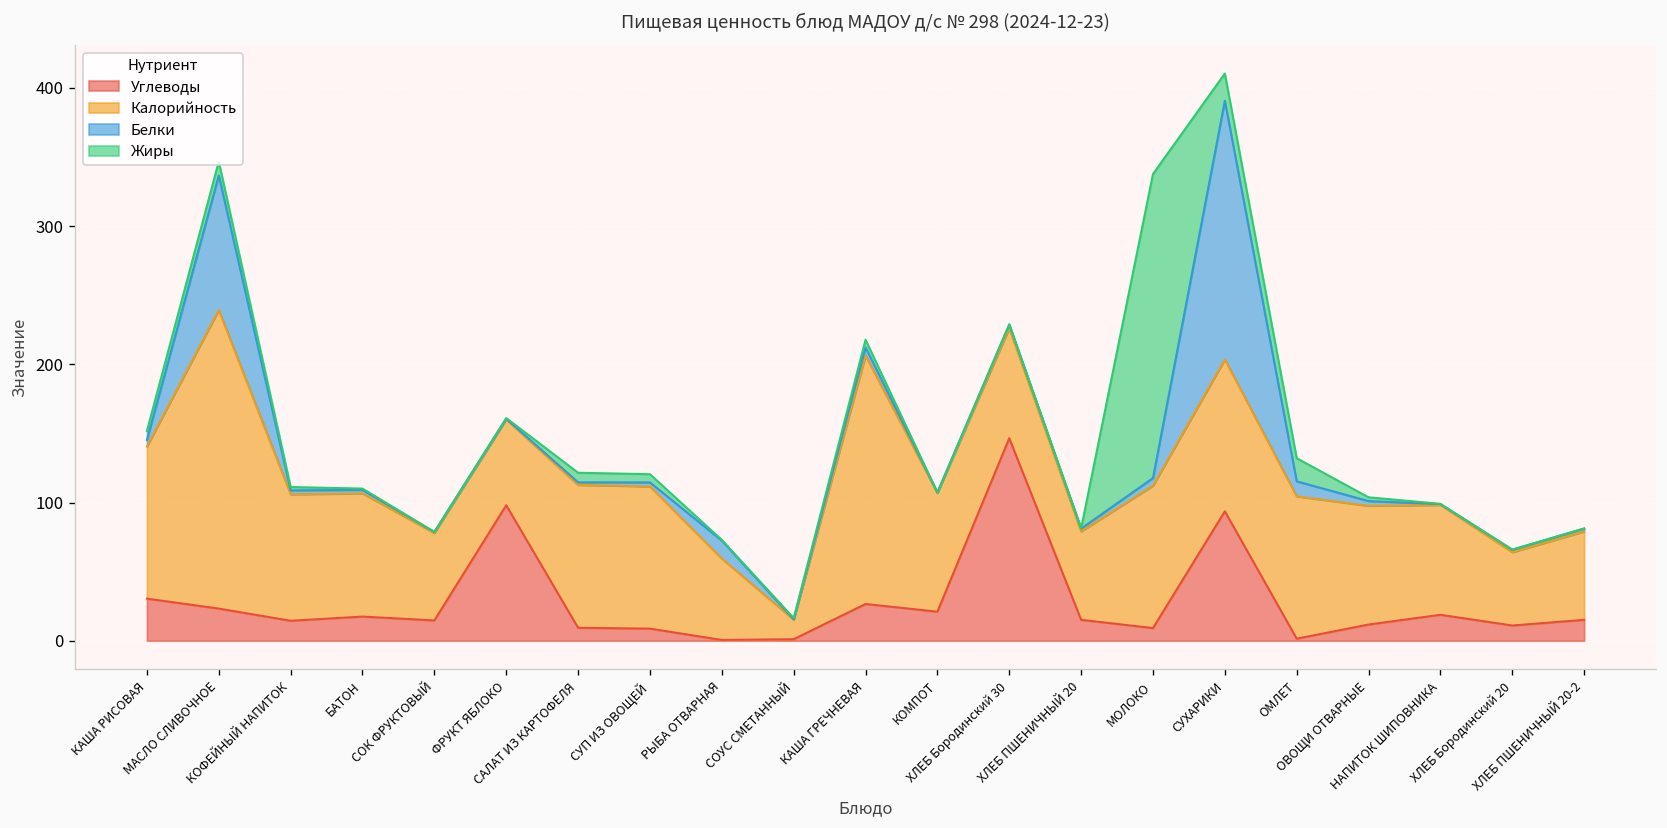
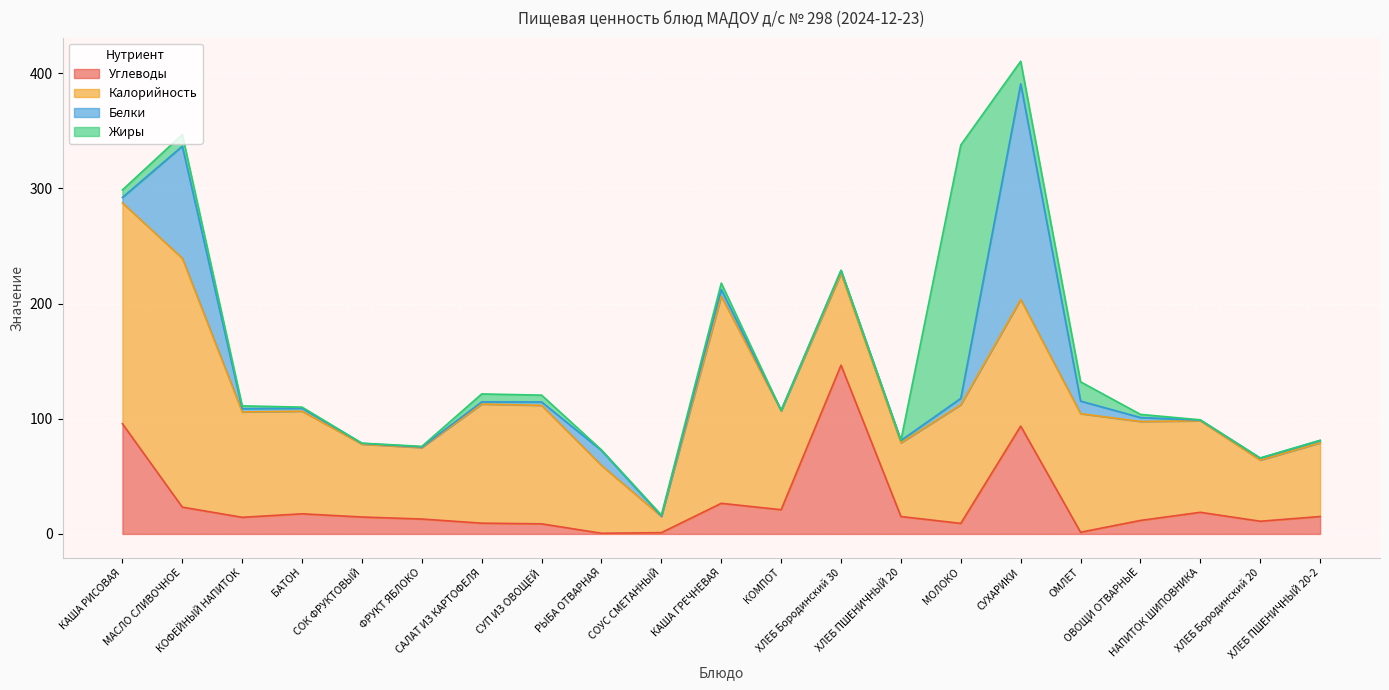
Углеводы, КАША РИСОВАЯ: 30 -> 96
Калорийность, КАША РИСОВАЯ: 110 -> 192
Углеводы, ФРУКТ ЯБЛОКО: 98 -> 13
